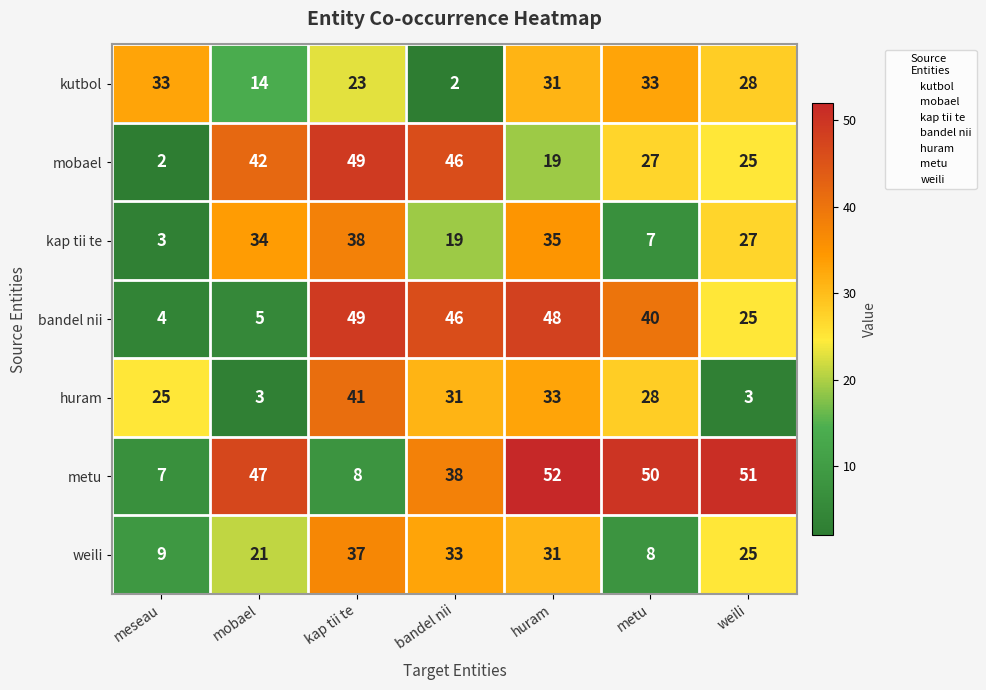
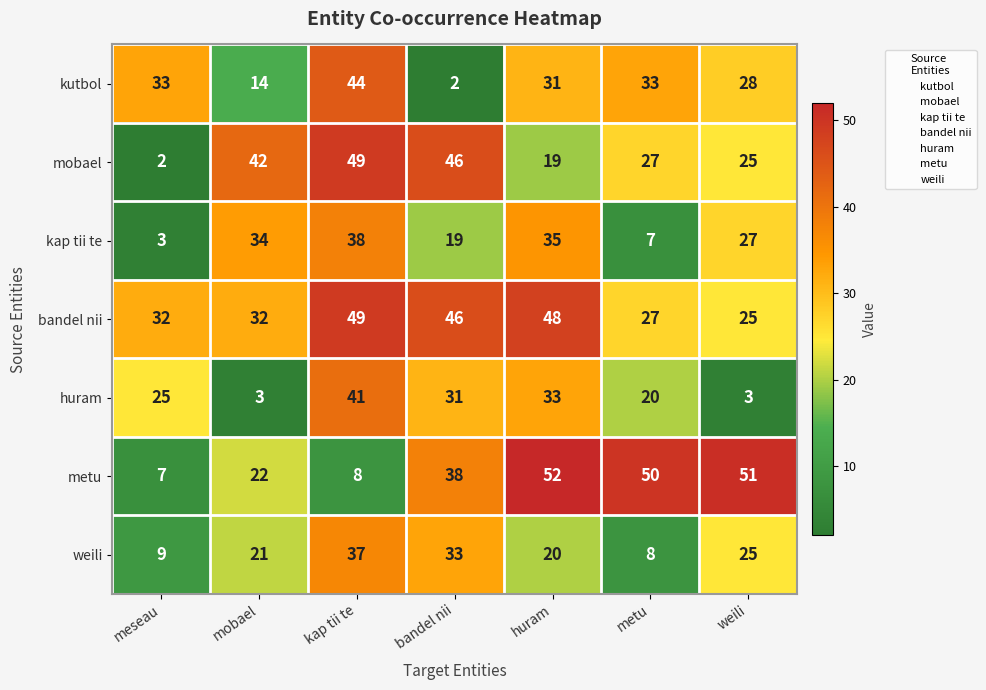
kutbol, kap tii te: 23 -> 44
bandel nii, meseau: 4 -> 32
bandel nii, mobael: 5 -> 32
bandel nii, metu: 40 -> 27
huram, metu: 28 -> 20
metu, mobael: 47 -> 22
weili, huram: 31 -> 20
